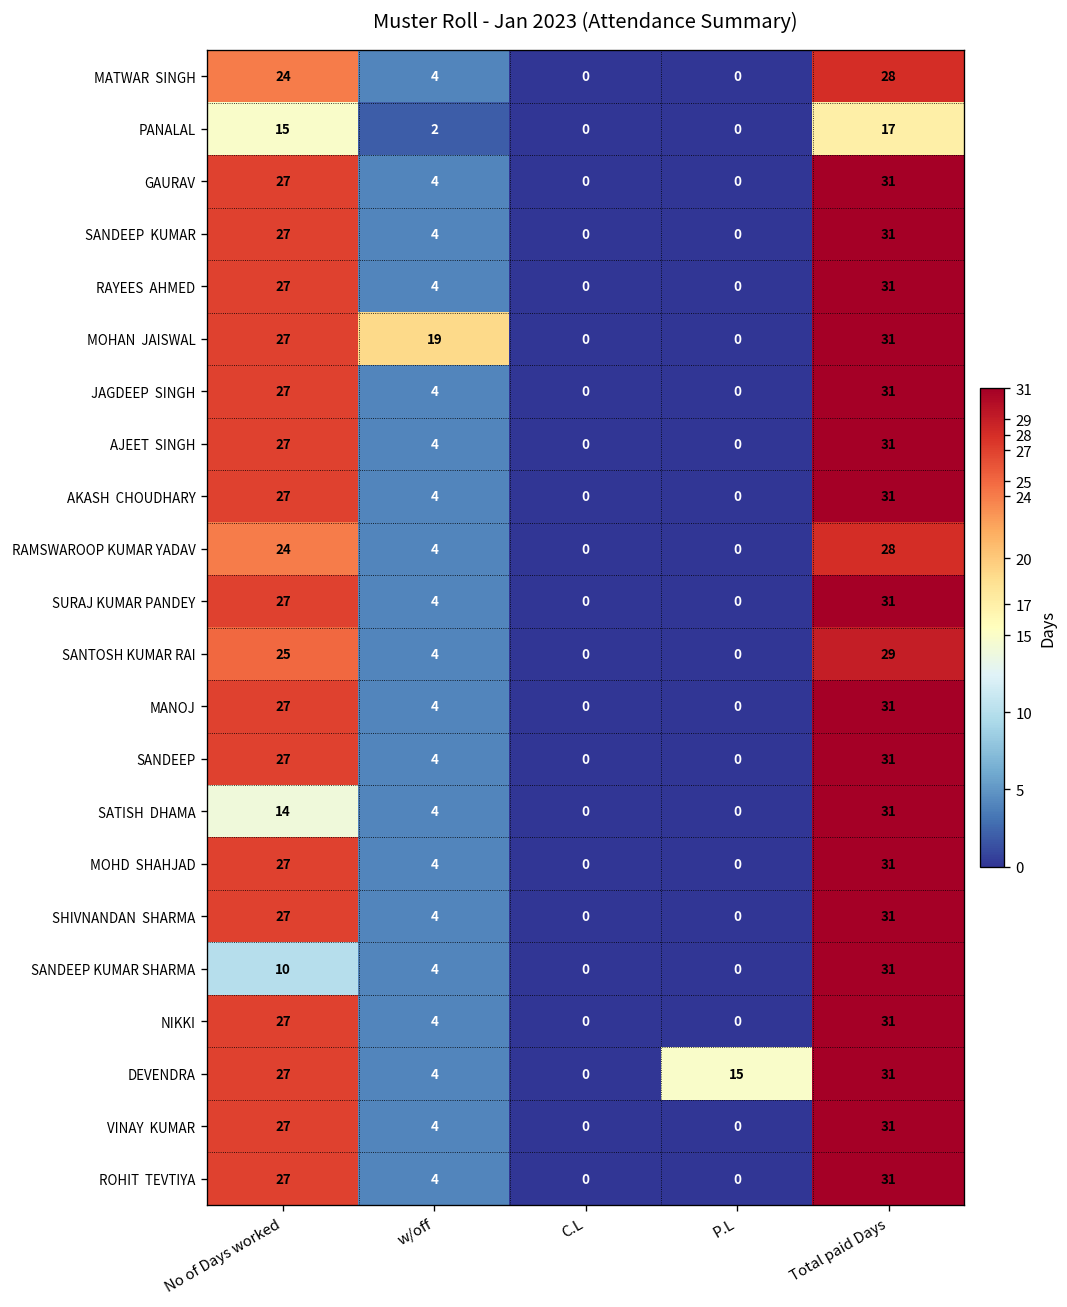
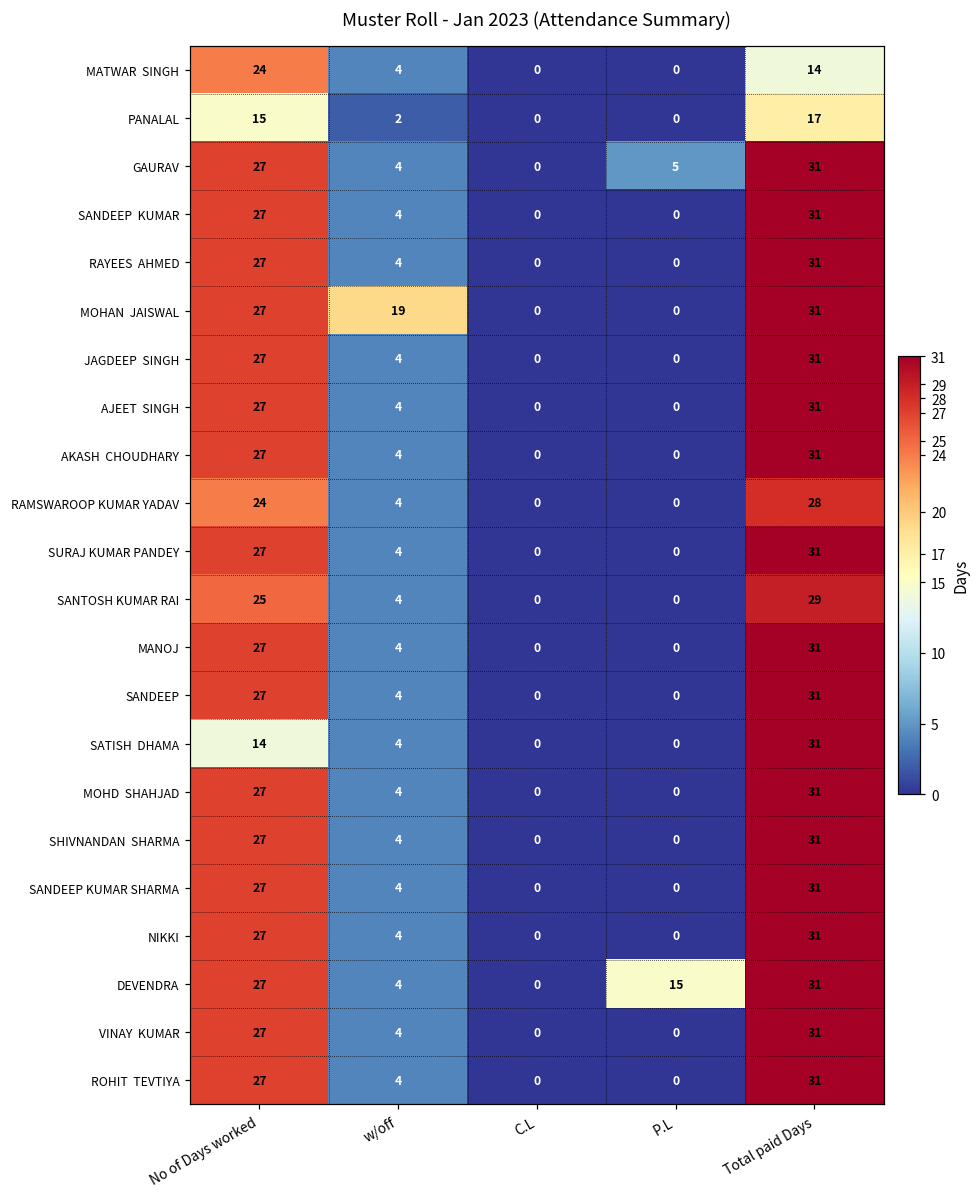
MATWAR SINGH, Total paid Days: 28 -> 14
GAURAV, P.L: 0 -> 5
SANDEEP KUMAR SHARMA, No of Days worked: 10 -> 27
